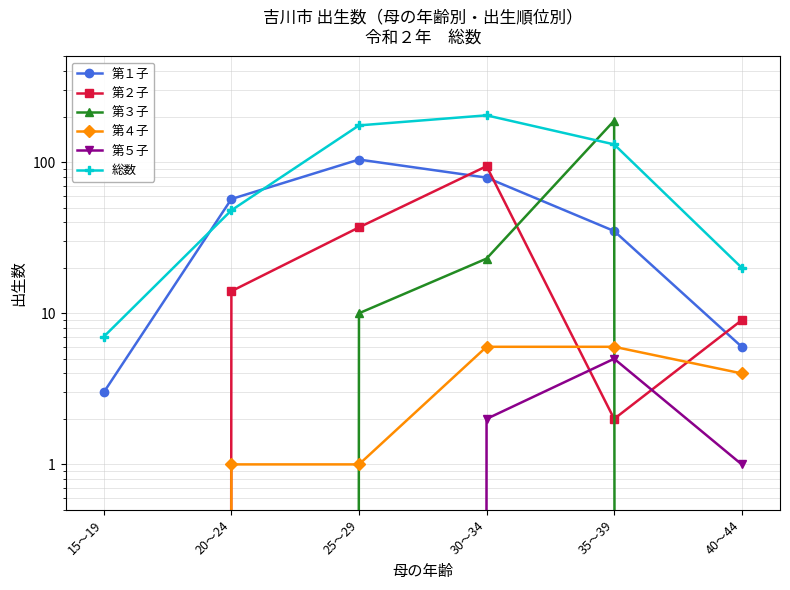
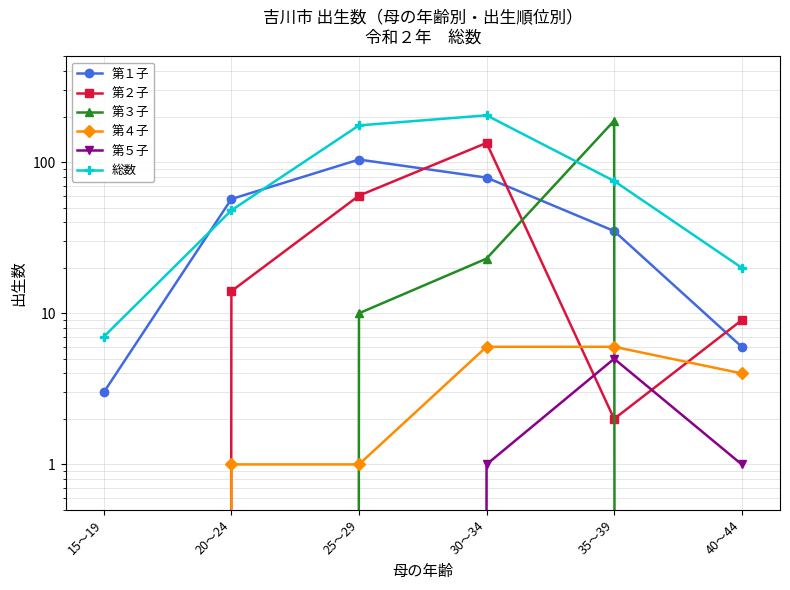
第２子, 25～29: 37 -> 60
第２子, 30～34: 90 -> 130
第５子, 30～34: 2 -> 1
総数, 35～39: 130 -> 80
